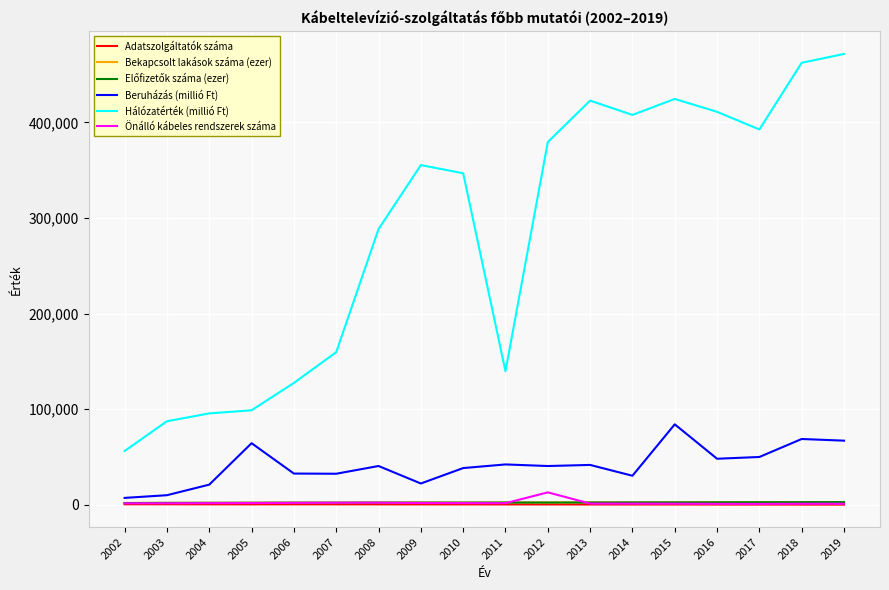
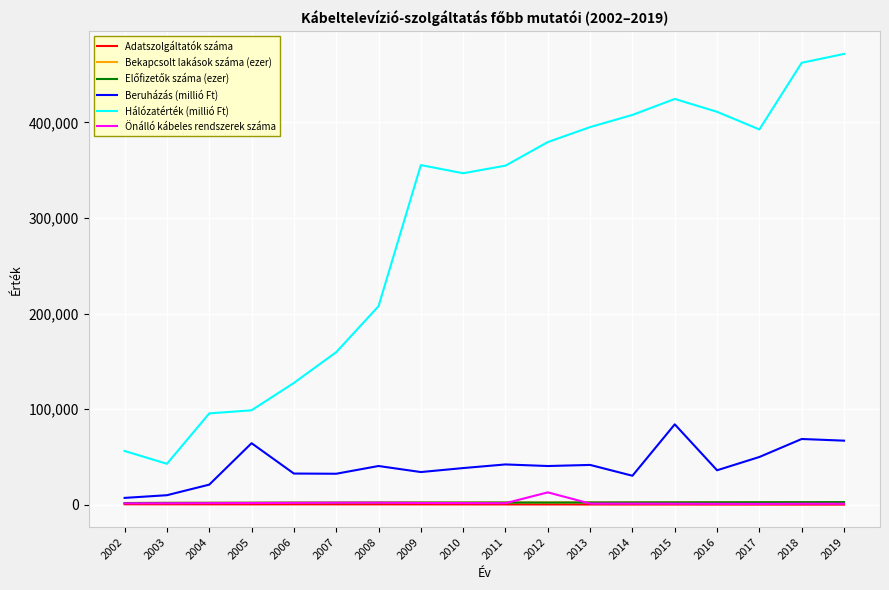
Hálózatérték (millió Ft), 2003: 90,000 -> 40,000
Hálózatérték (millió Ft), 2008: 290,000 -> 210,000
Beruházás (millió Ft), 2009: 20,000 -> 30,000
Hálózatérték (millió Ft), 2011: 140,000 -> 350,000
Hálózatérték (millió Ft), 2013: 420,000 -> 400,000
Beruházás (millió Ft), 2016: 50,000 -> 40,000
